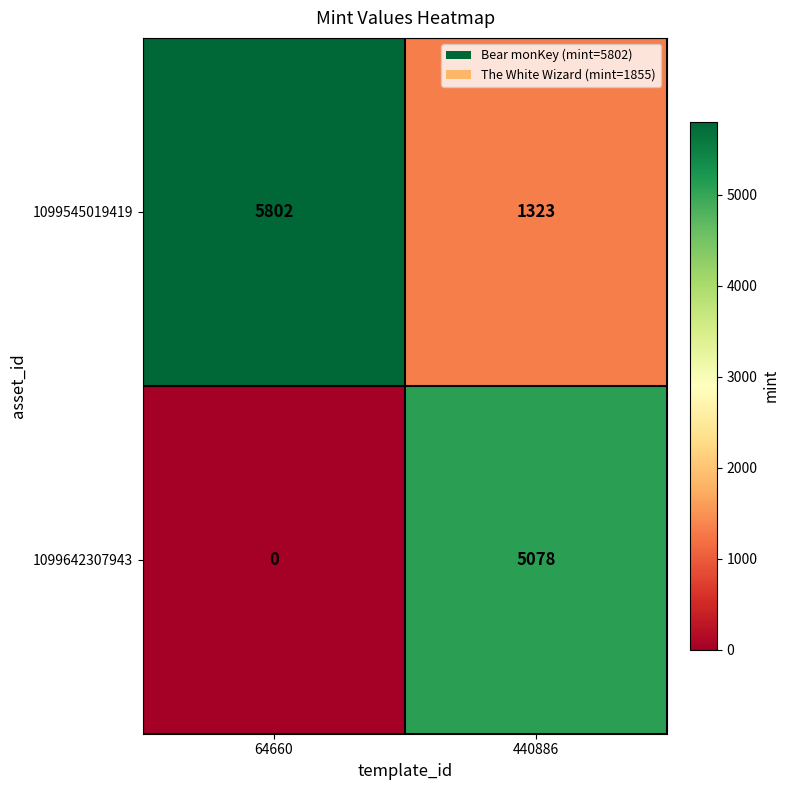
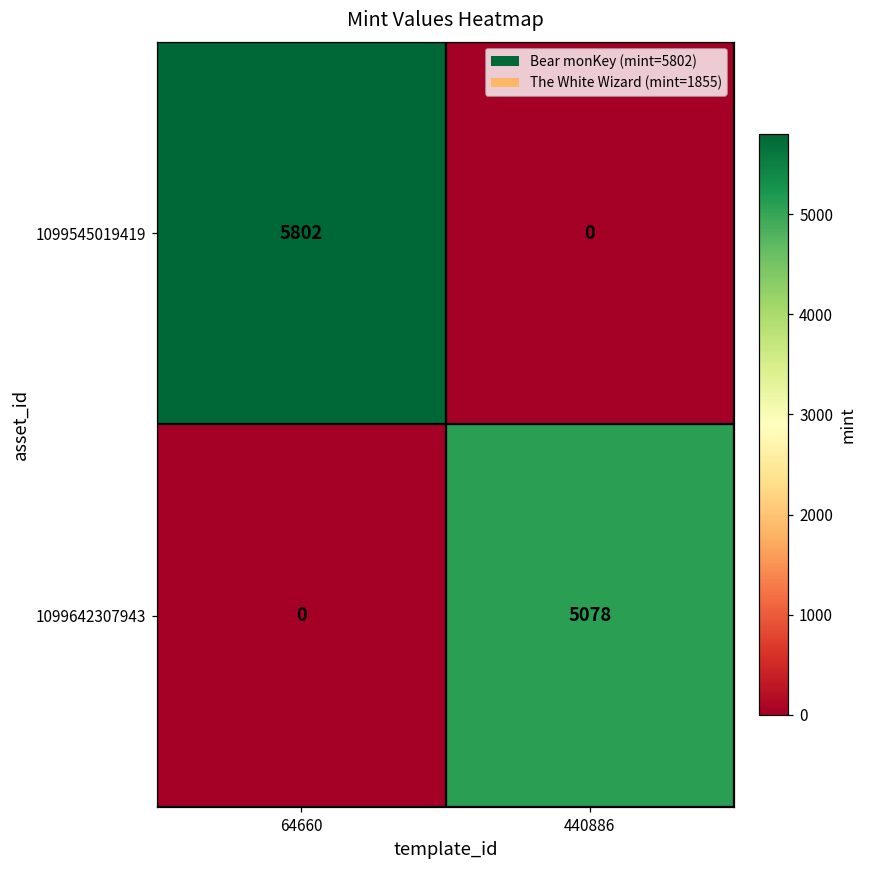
1099545019419, 440886: 1323 -> 0
